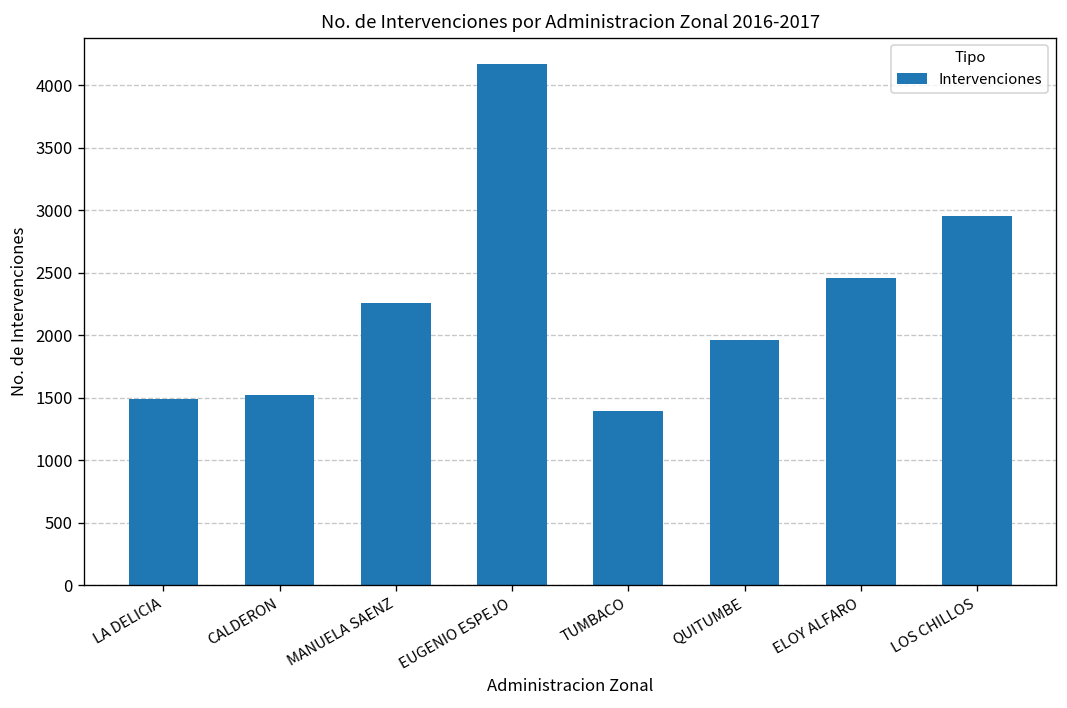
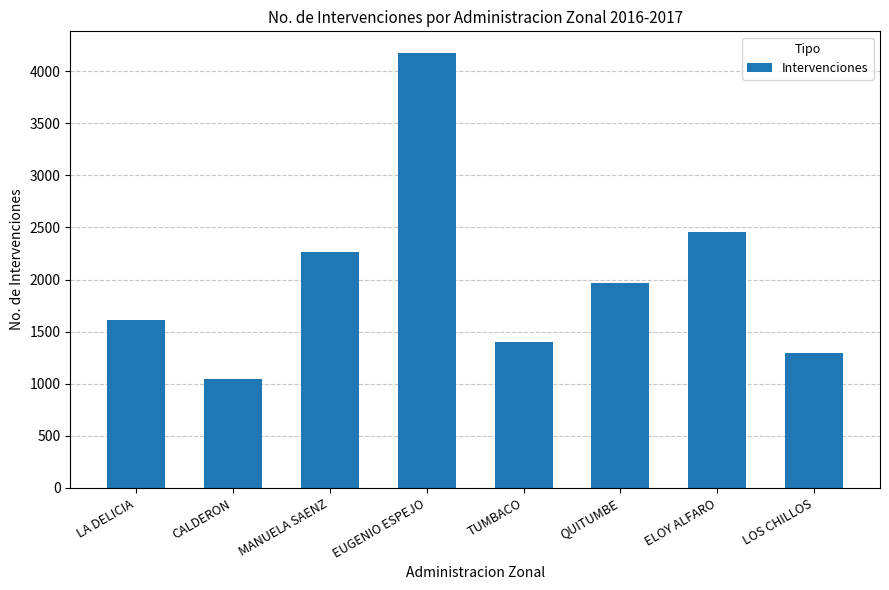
LA DELICIA: 1490 -> 1620
CALDERON: 1520 -> 1050
LOS CHILLOS: 2950 -> 1290
